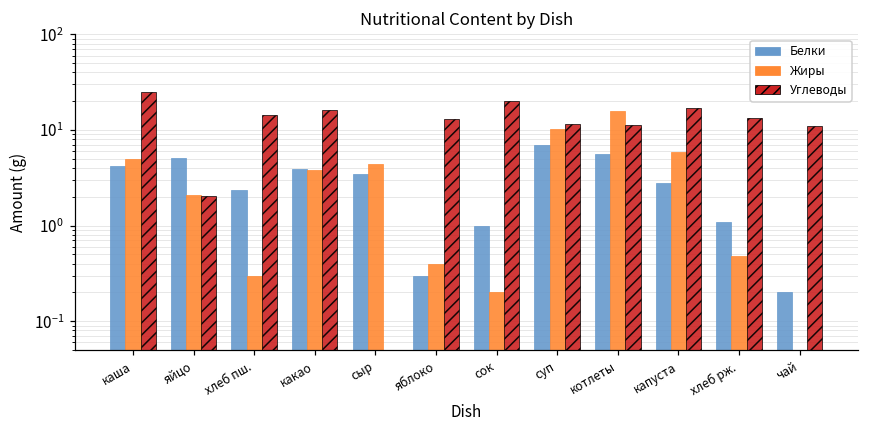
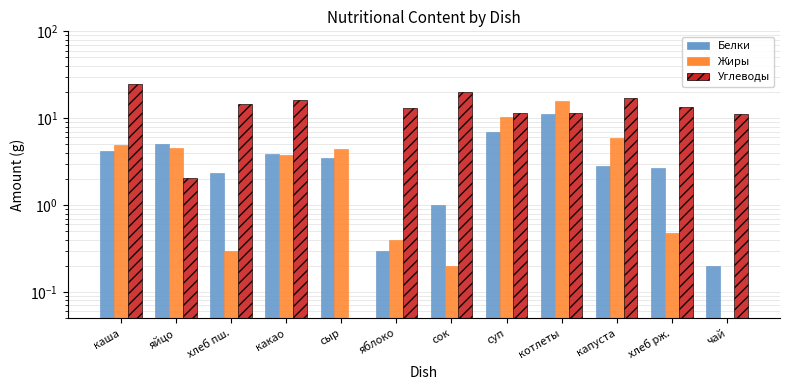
Жиры, яйцо: 2.1 -> 5
Белки, котлеты: 6 -> 11
Белки, хлеб рж.: 1.1 -> 2.6
